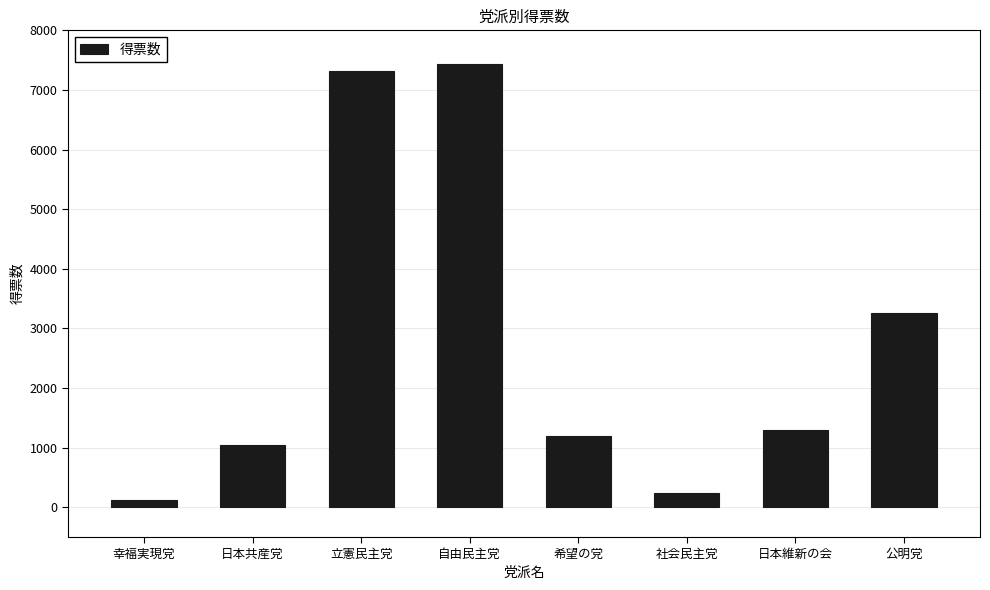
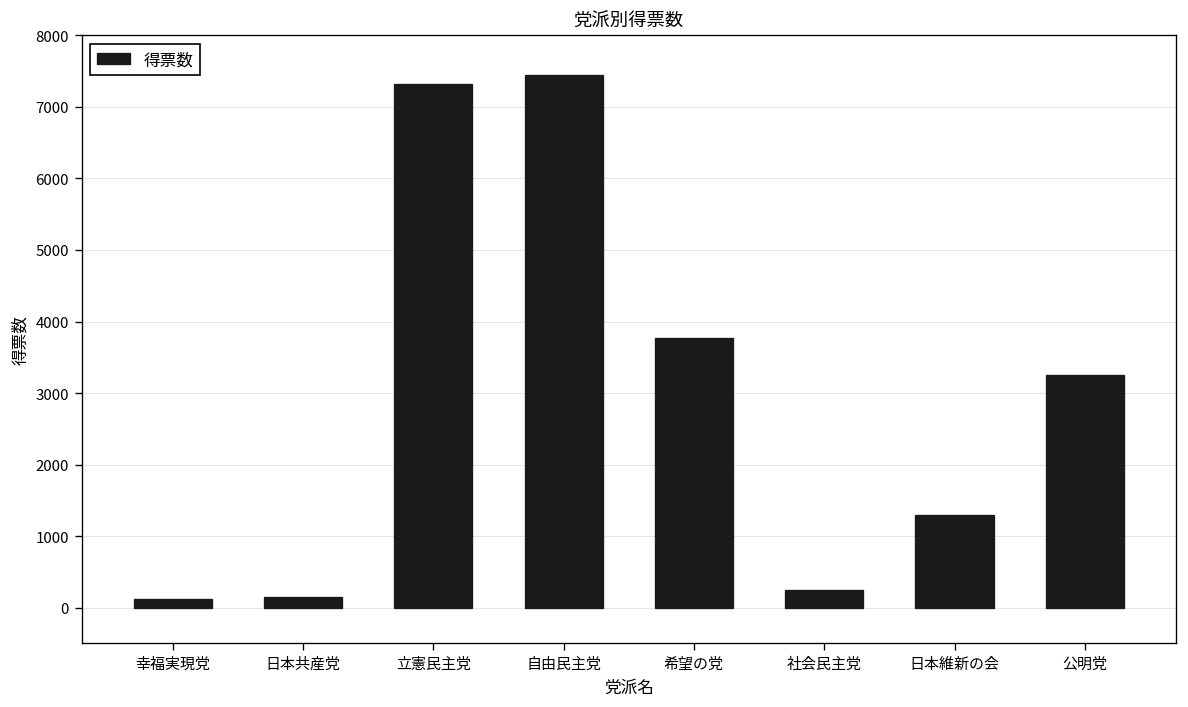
日本共産党: 1000 -> 100
希望の党: 1200 -> 3800
